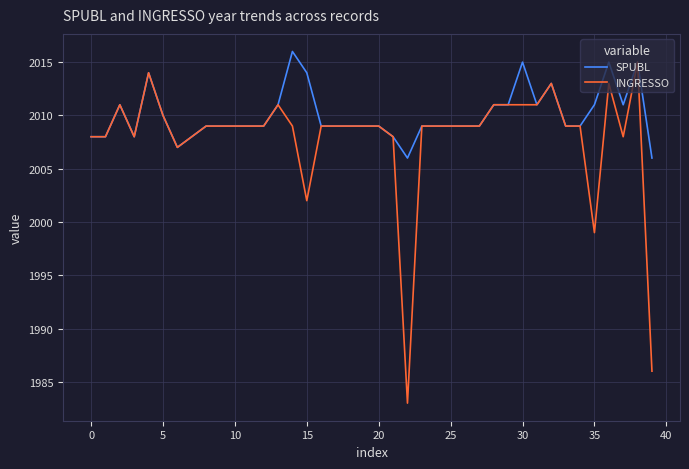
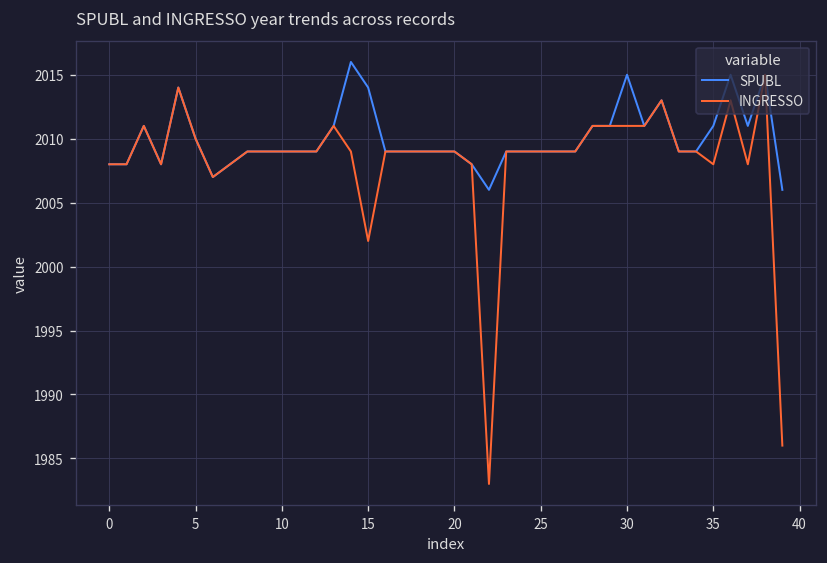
INGRESSO, 35: 1999 -> 2008
